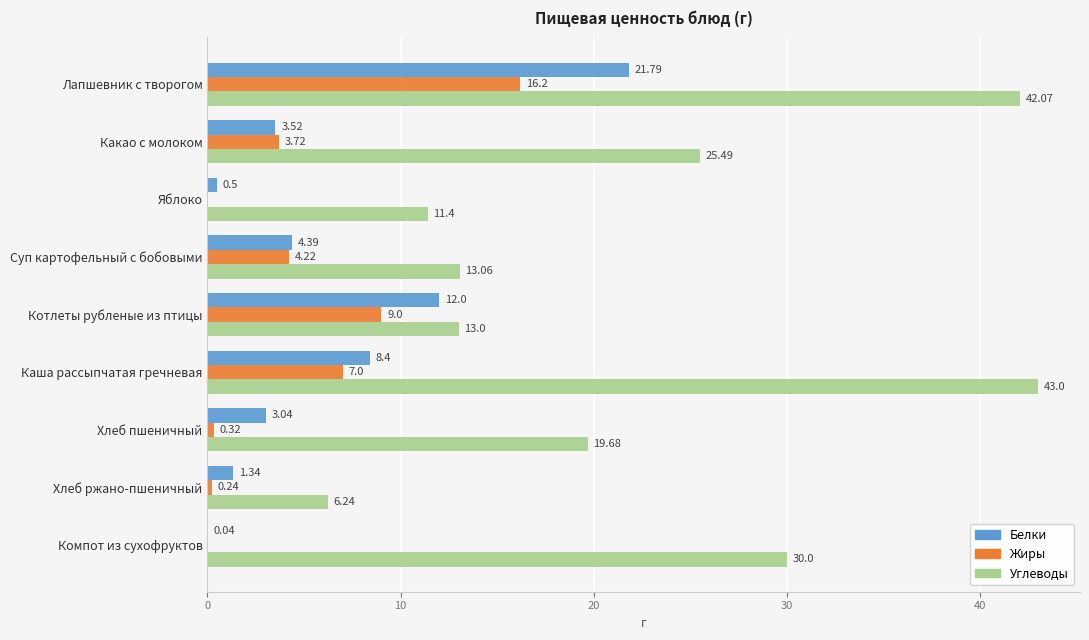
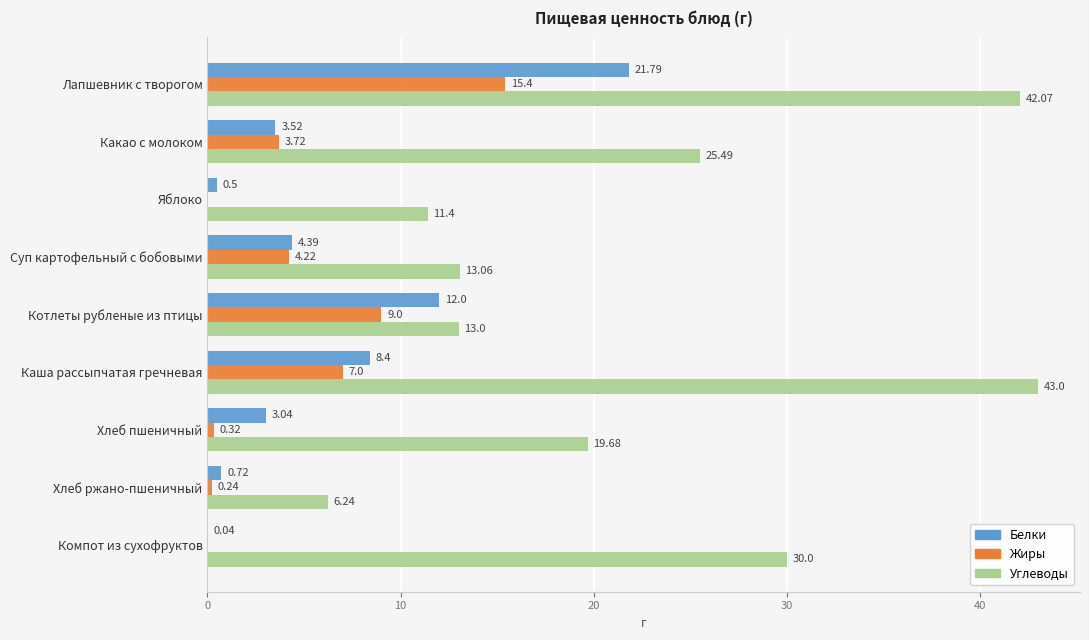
Жиры, Лапшевник с творогом: 16.2 -> 15.4
Белки, Хлеб ржано-пшеничный: 1.34 -> 0.72
